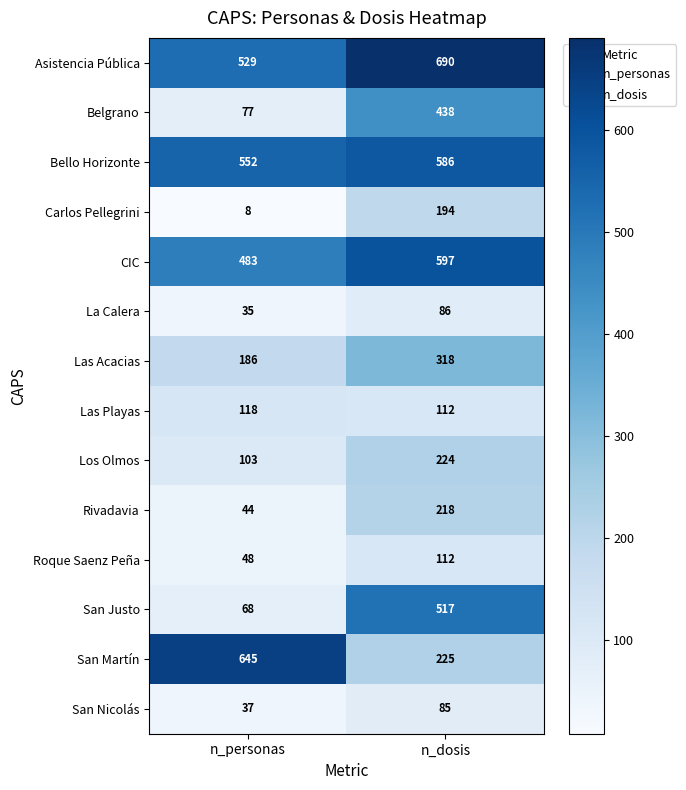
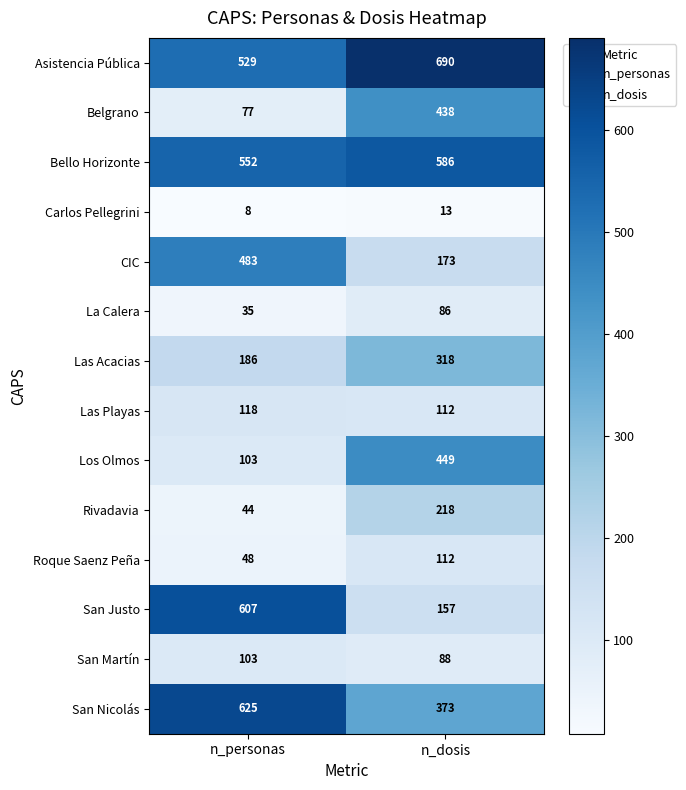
Carlos Pellegrini, n_dosis: 194 -> 13
CIC, n_dosis: 597 -> 173
Los Olmos, n_dosis: 224 -> 449
San Justo, n_personas: 68 -> 607
San Justo, n_dosis: 517 -> 157
San Martín, n_personas: 645 -> 103
San Martín, n_dosis: 225 -> 88
San Nicolás, n_personas: 37 -> 625
San Nicolás, n_dosis: 85 -> 373
